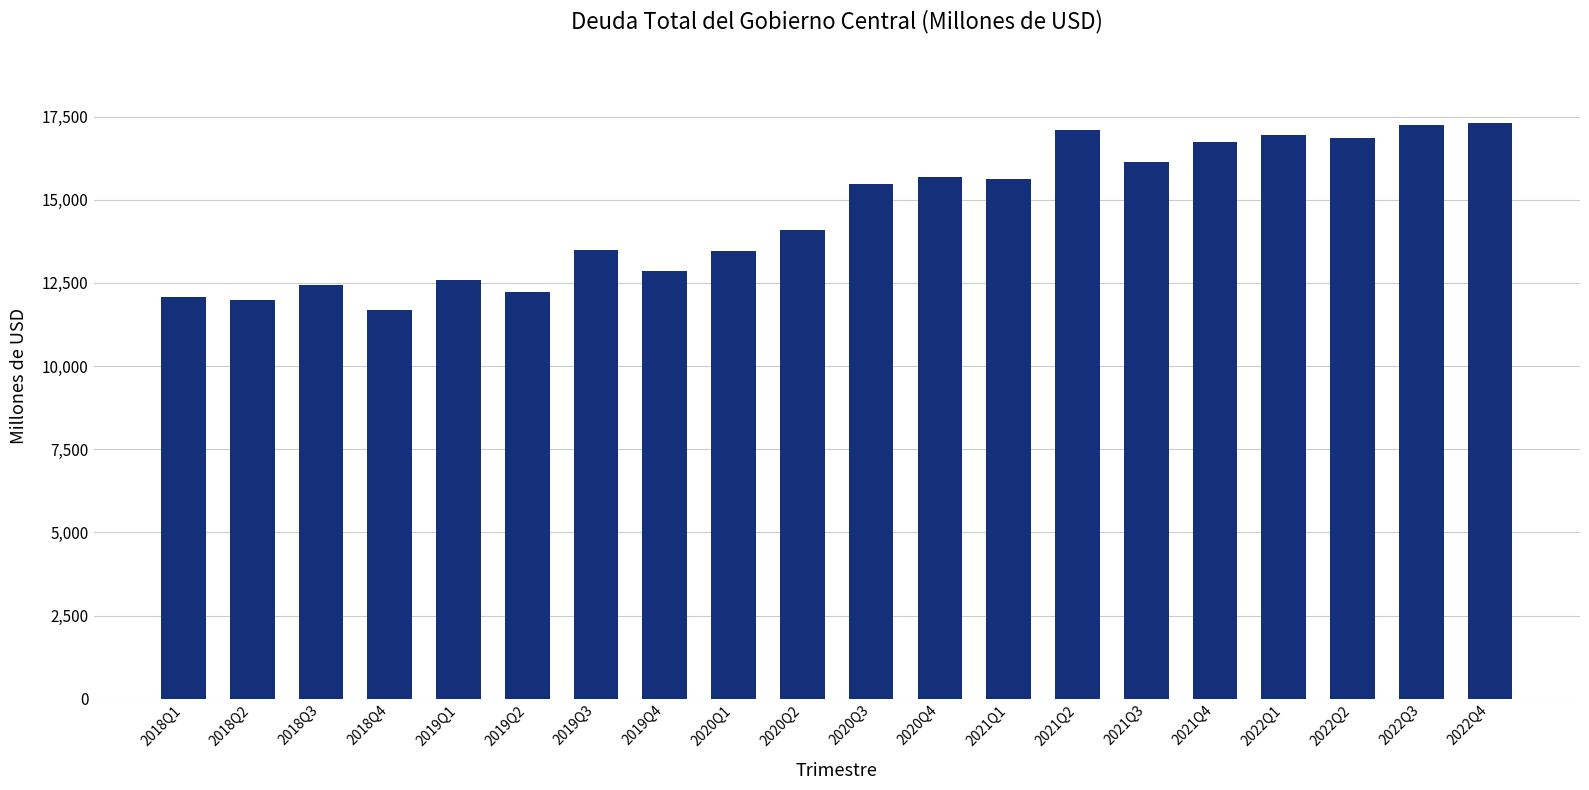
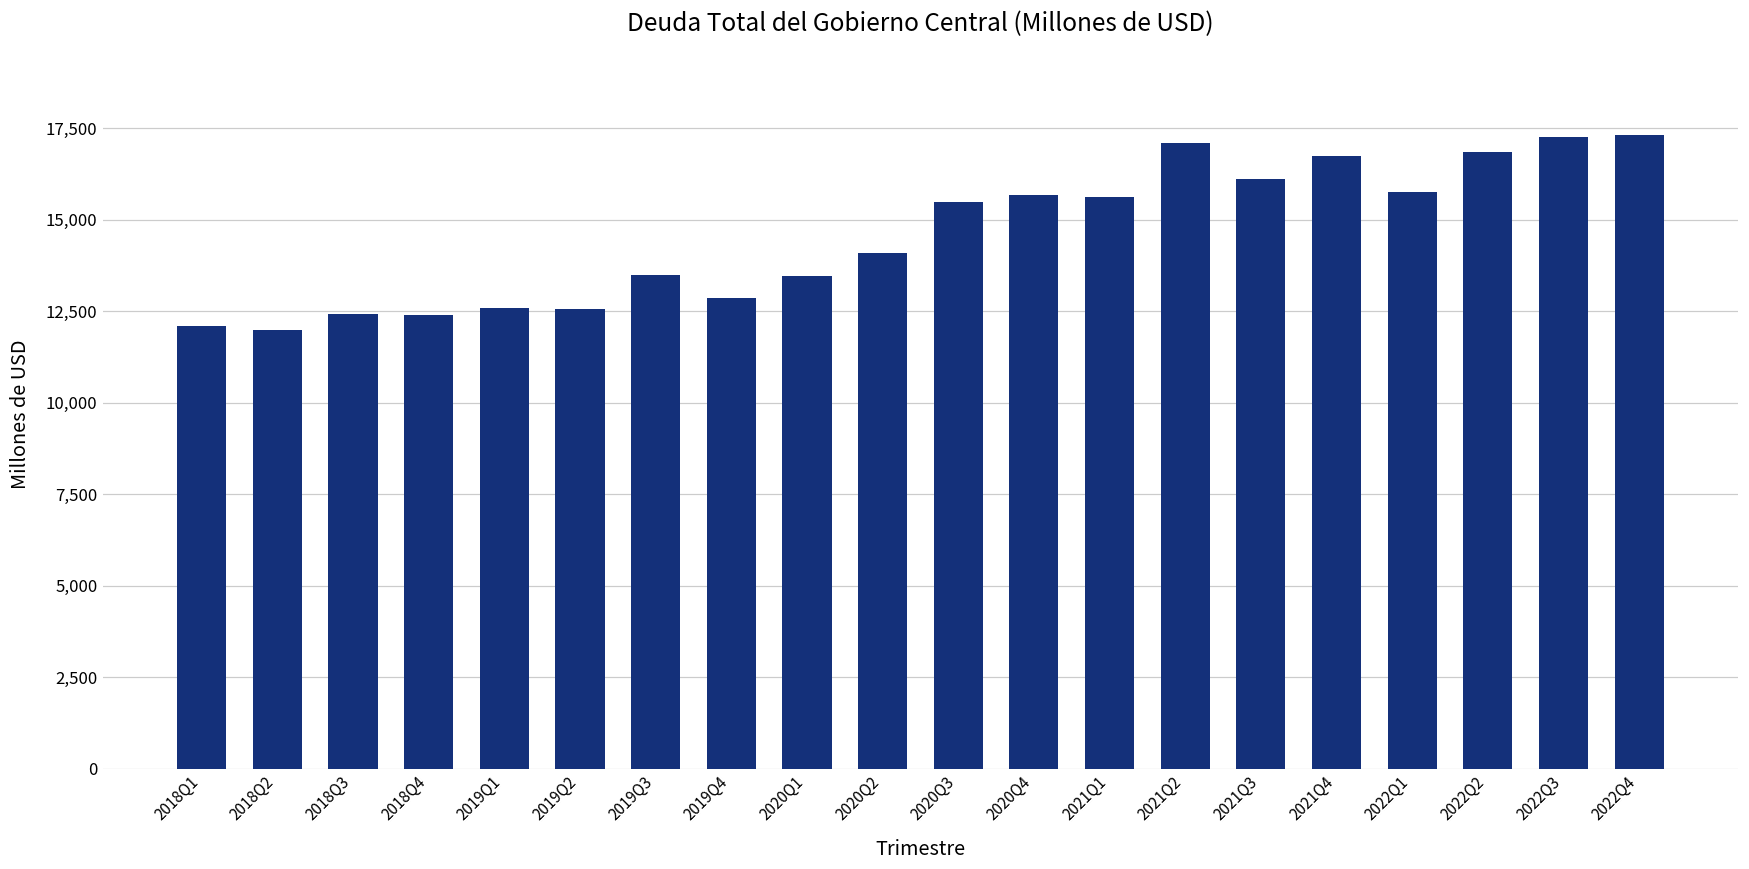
2018Q4: 11,700 -> 12,400
2019Q2: 12,200 -> 12,600
2022Q1: 16,900 -> 15,800
